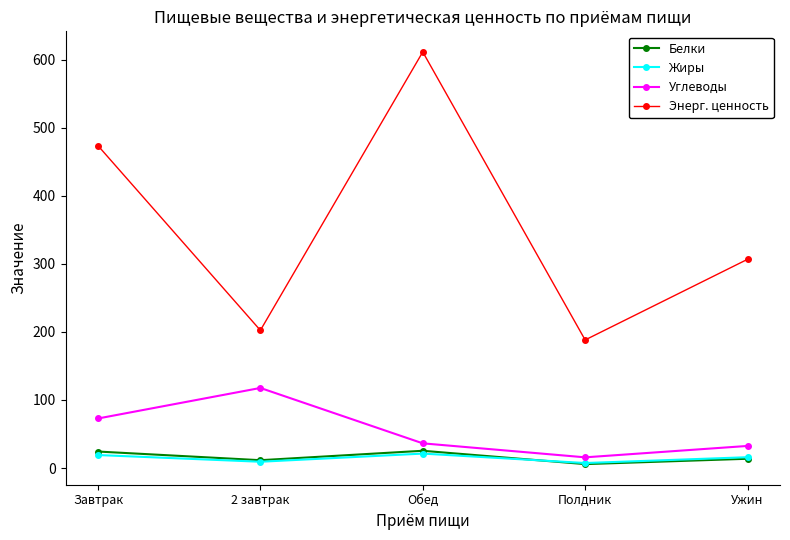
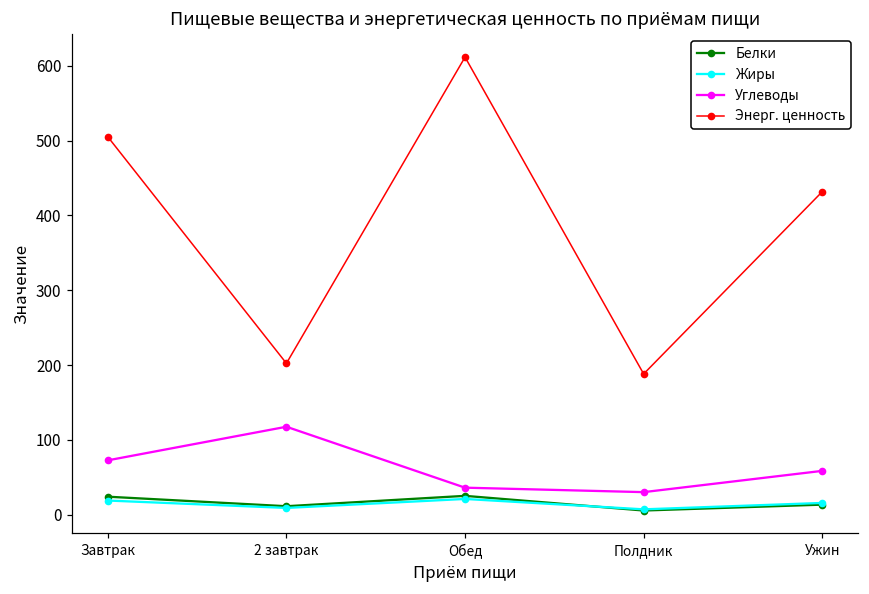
Энерг. ценность, Завтрак: 470 -> 500
Углеводы, Полдник: 20 -> 30
Углеводы, Ужин: 30 -> 60
Энерг. ценность, Ужин: 310 -> 430
